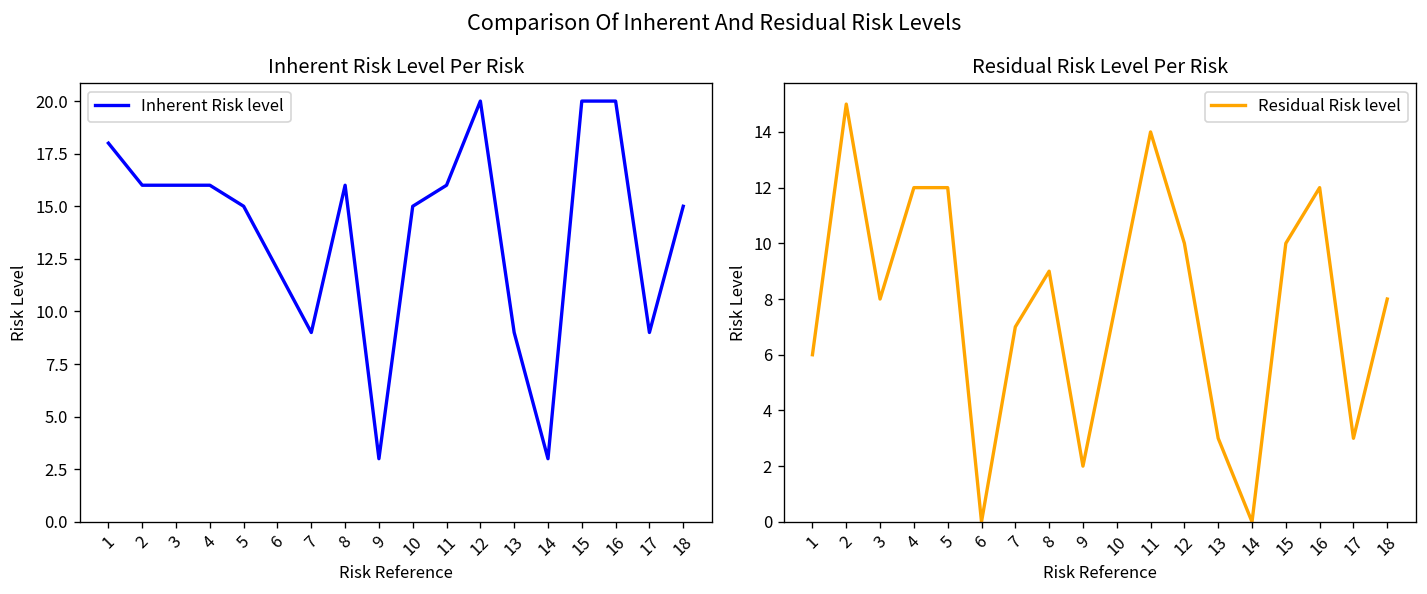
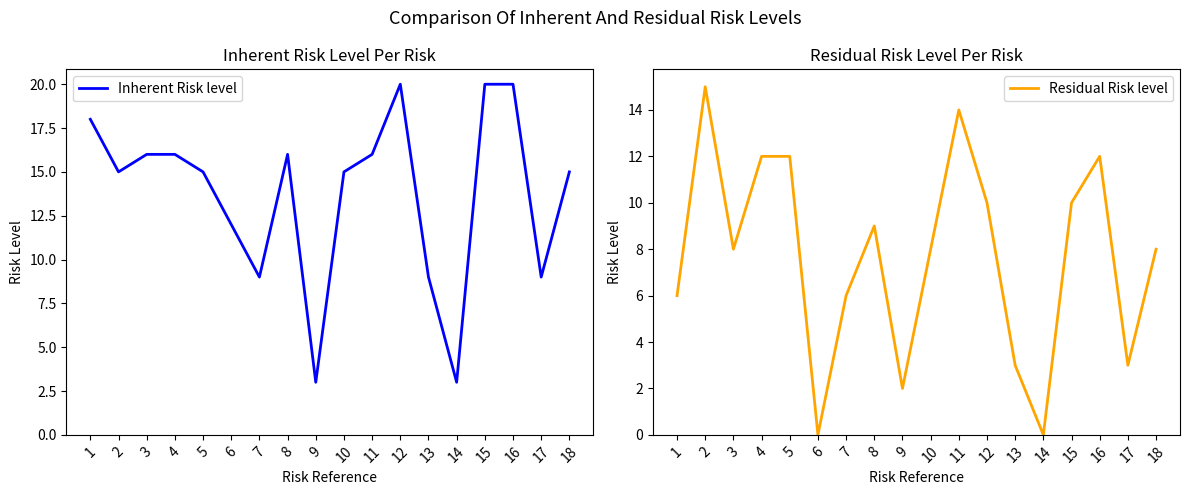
Inherent Risk Level Per Risk, 2: 16 -> 15
Residual Risk Level Per Risk, 7: 7 -> 6
